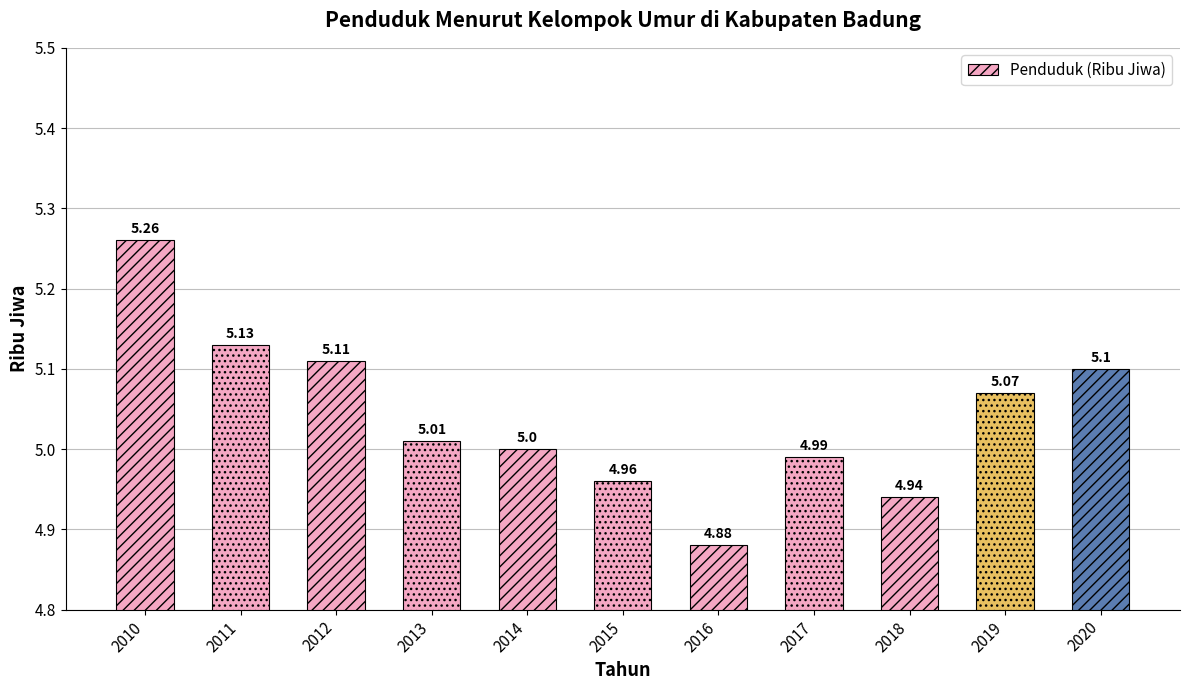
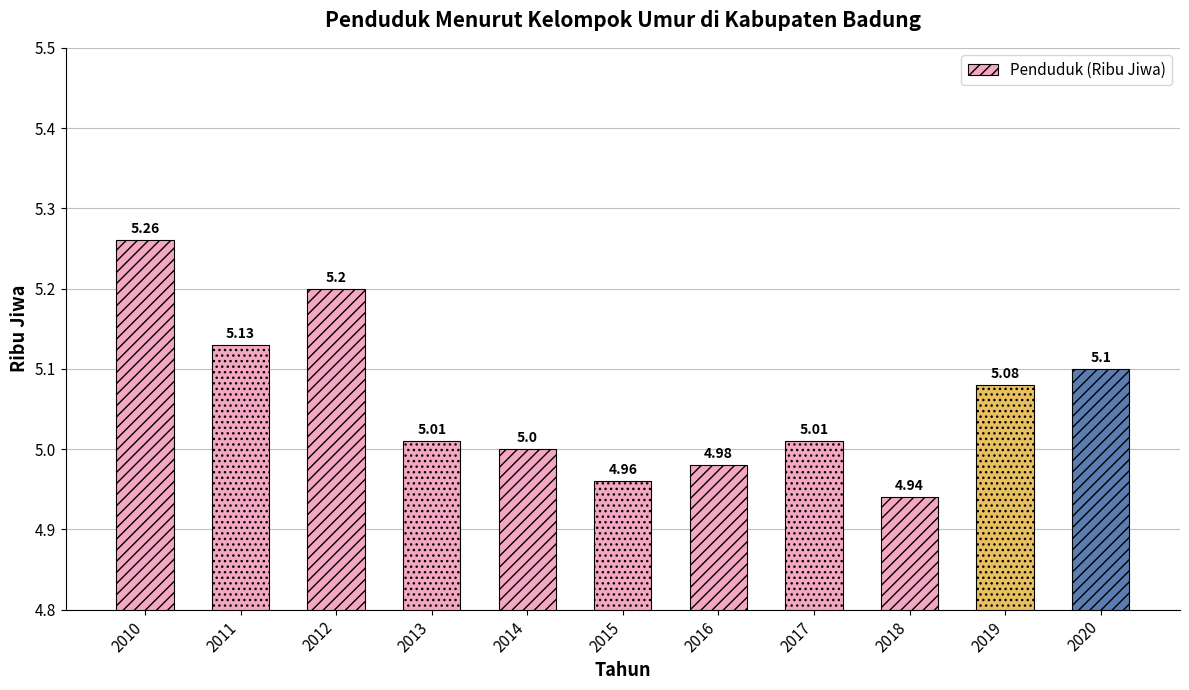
2012: 5.11 -> 5.2
2016: 4.88 -> 4.98
2017: 4.99 -> 5.01
2019: 5.07 -> 5.08
